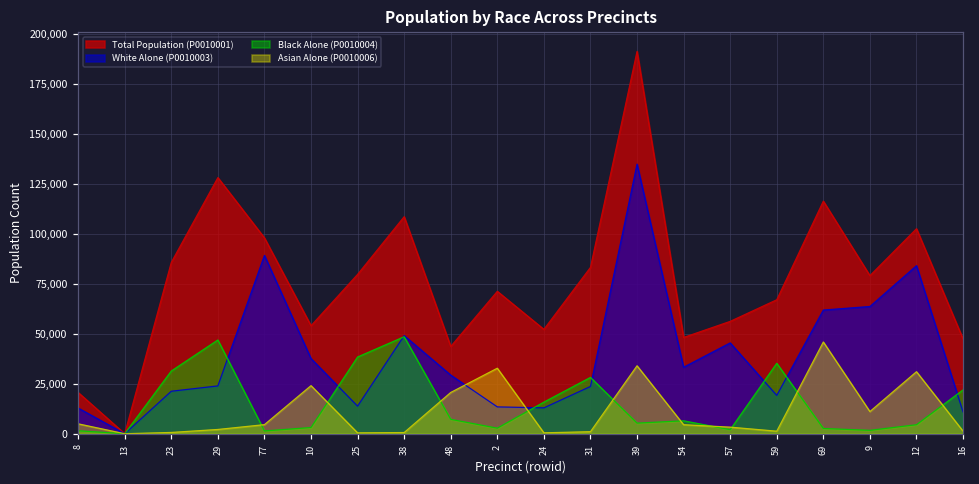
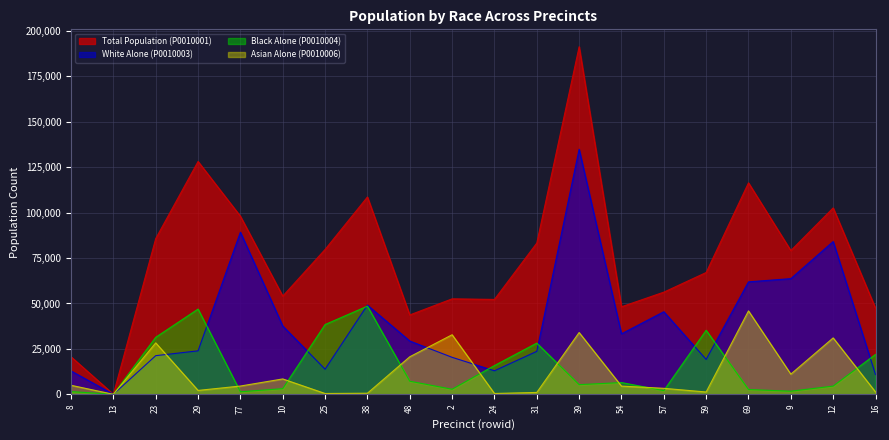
Asian Alone (P0010006), 23: 1,000 -> 28,000
Asian Alone (P0010006), 10: 24,000 -> 8,000
Total Population (P0010001), 2: 71,000 -> 53,000
White Alone (P0010003), 2: 13,000 -> 20,000
